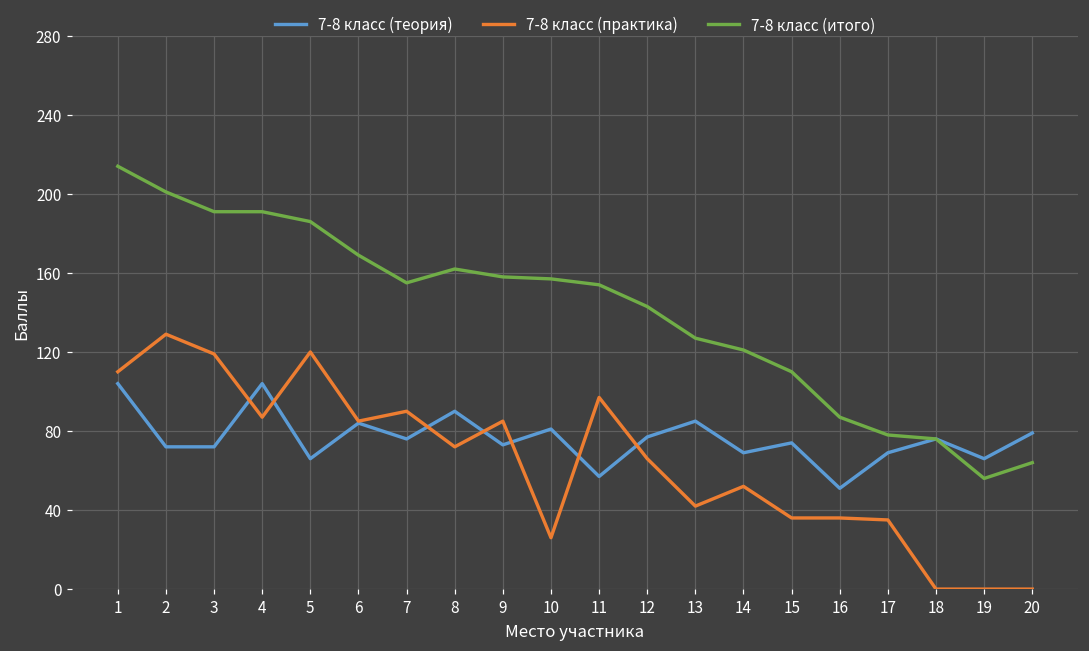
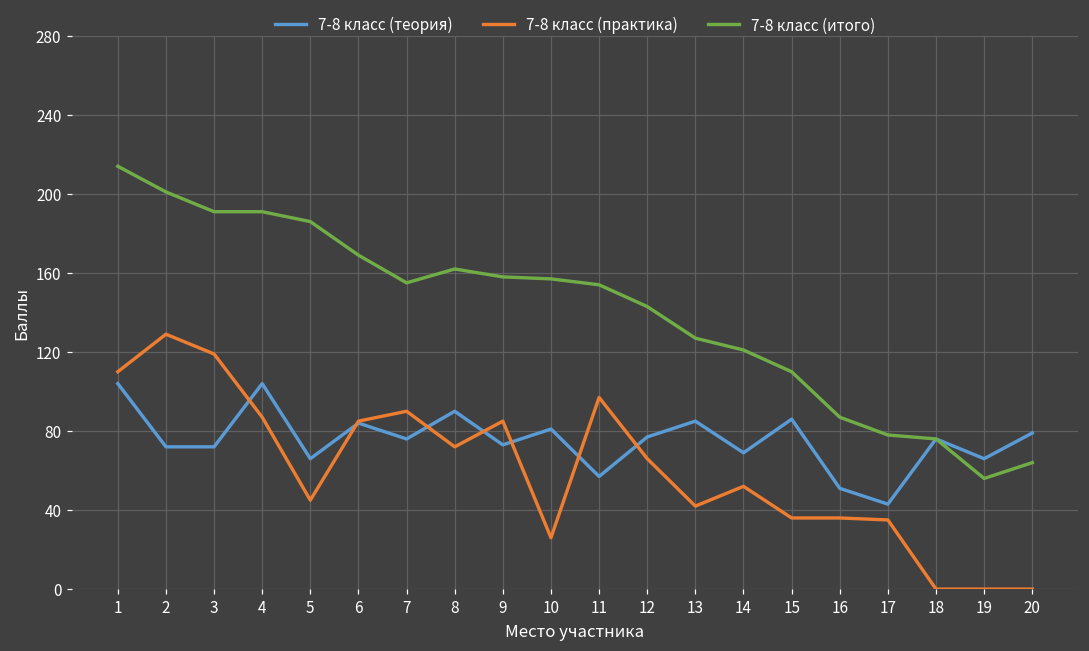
7-8 класс (практика), 5: 120 -> 45
7-8 класс (теория), 15: 74 -> 86
7-8 класс (теория), 17: 69 -> 43
